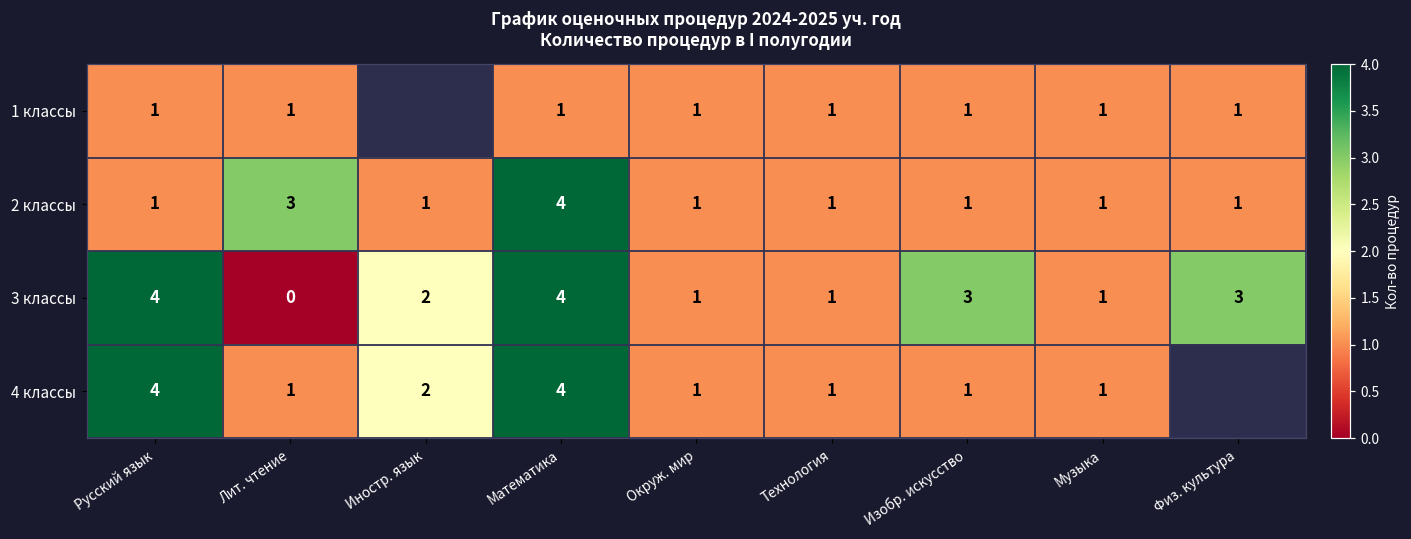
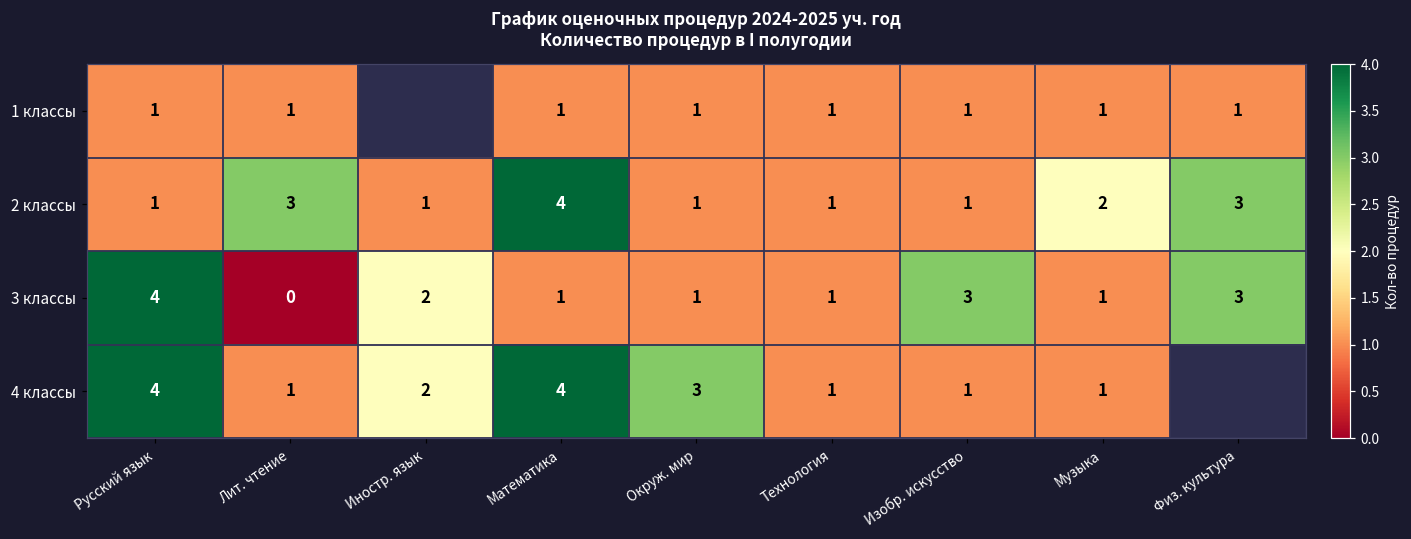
2 классы, Музыка: 1 -> 2
2 классы, Физ. культура: 1 -> 3
3 классы, Математика: 4 -> 1
4 классы, Окруж. мир: 1 -> 3
